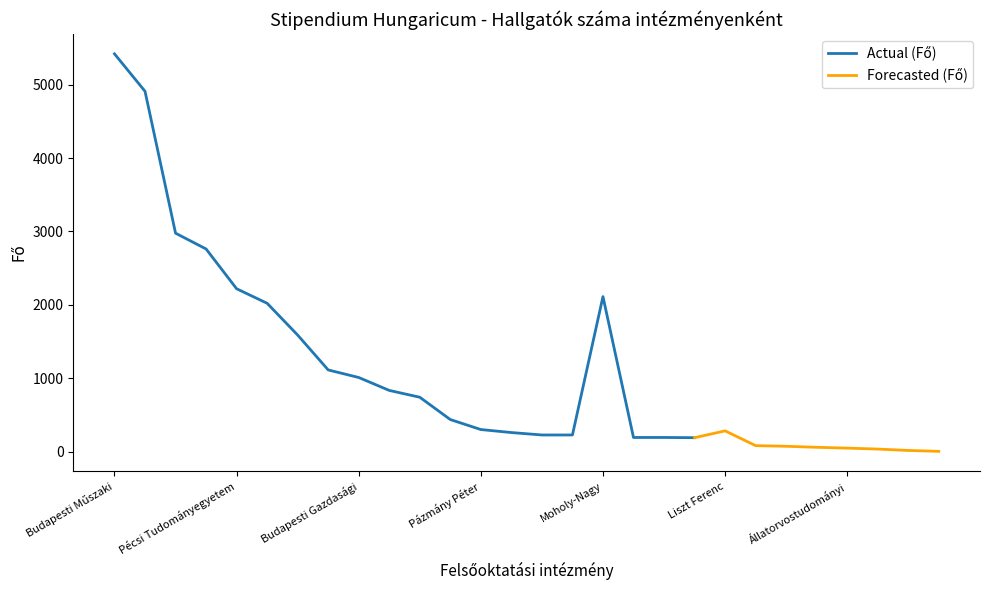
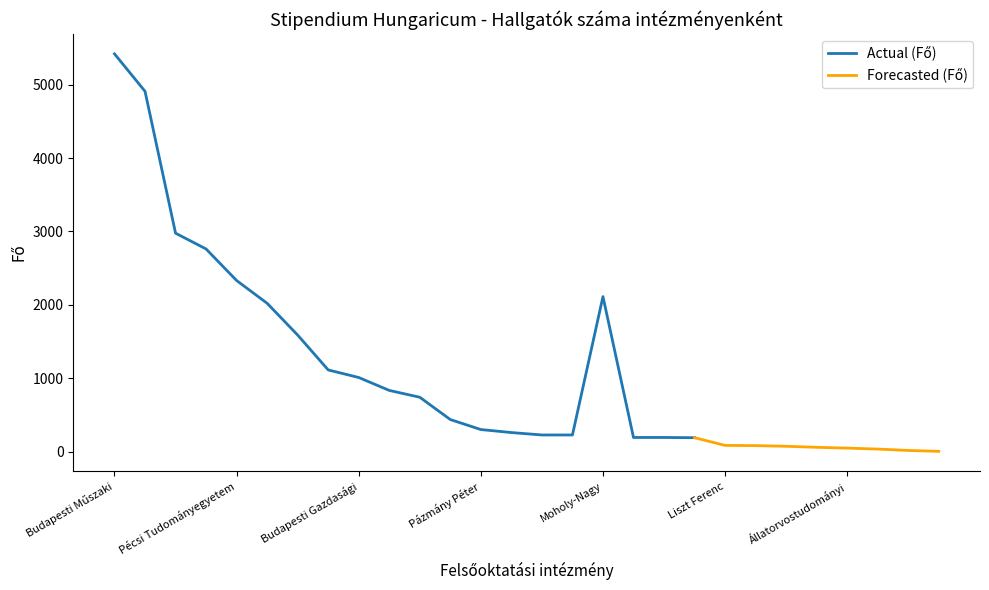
Actual (Fő), Pécsi Tudományegyetem: 2200 -> 2300
Forecasted (Fő), Liszt Ferenc: 300 -> 100
